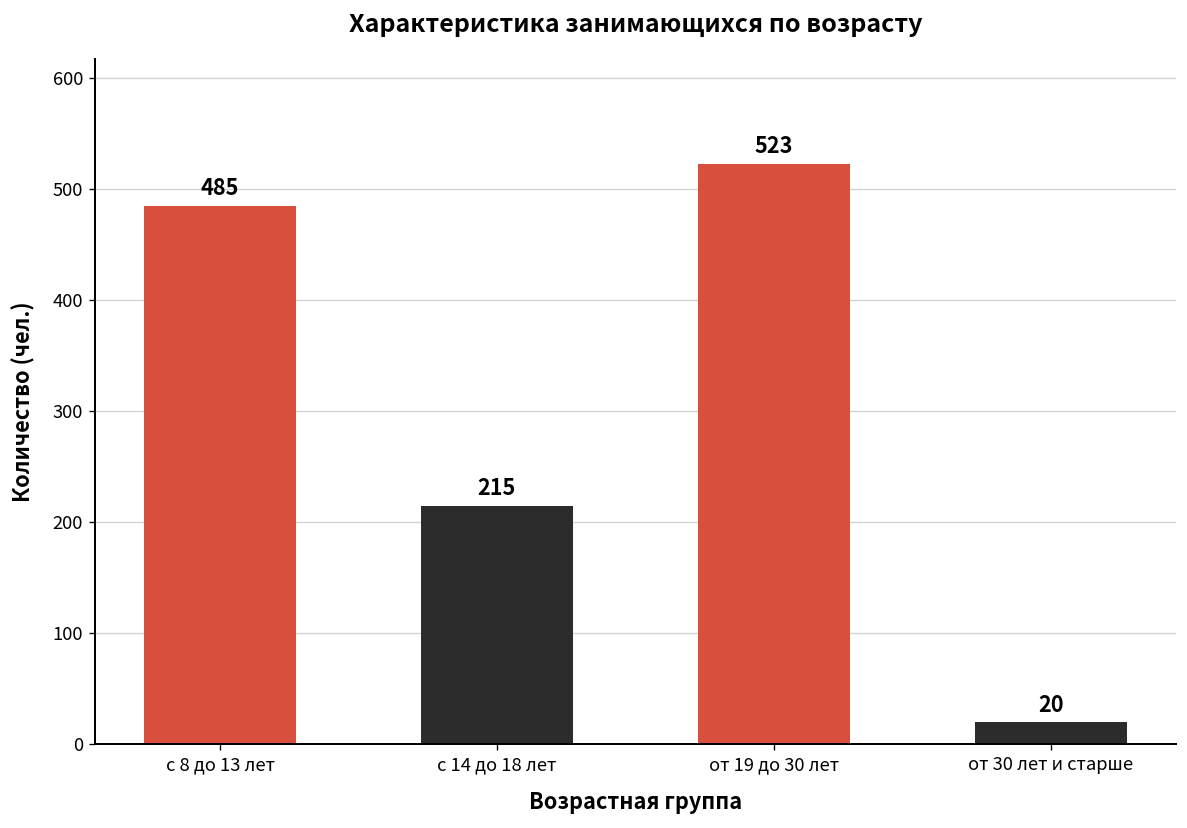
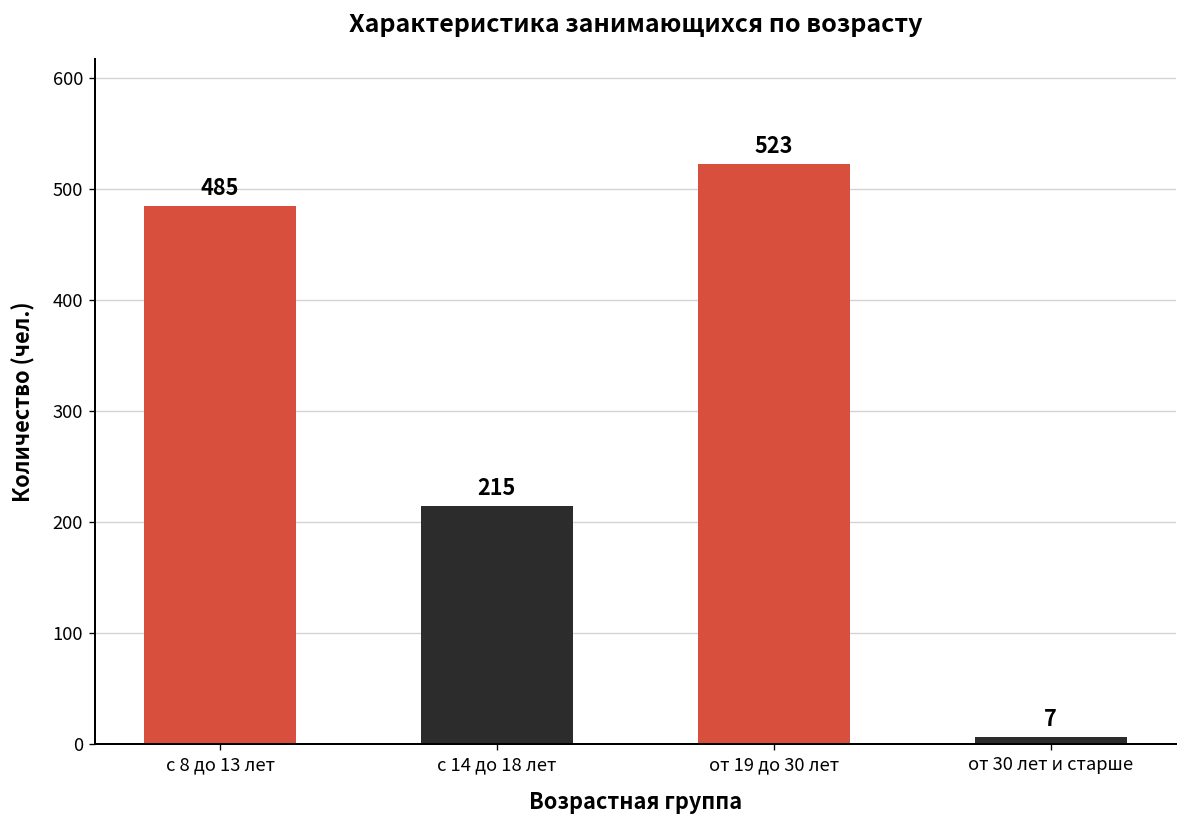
от 30 лет и старше: 20 -> 7
